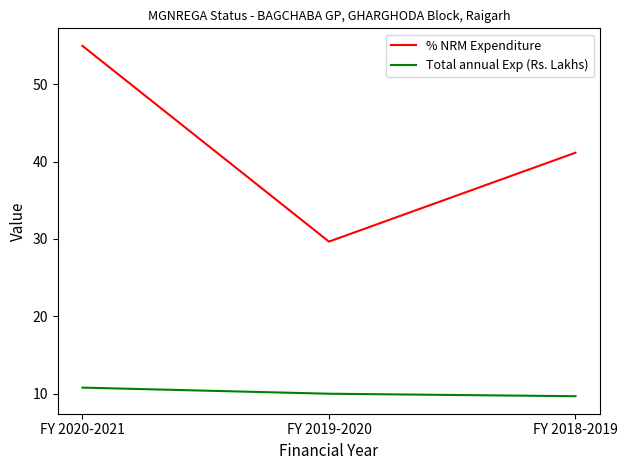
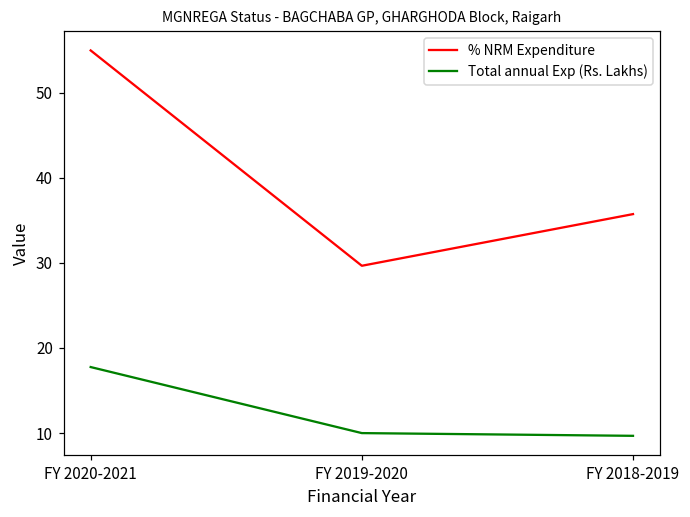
Total annual Exp (Rs. Lakhs), FY 2020-2021: 11 -> 18
% NRM Expenditure, FY 2018-2019: 41 -> 36
